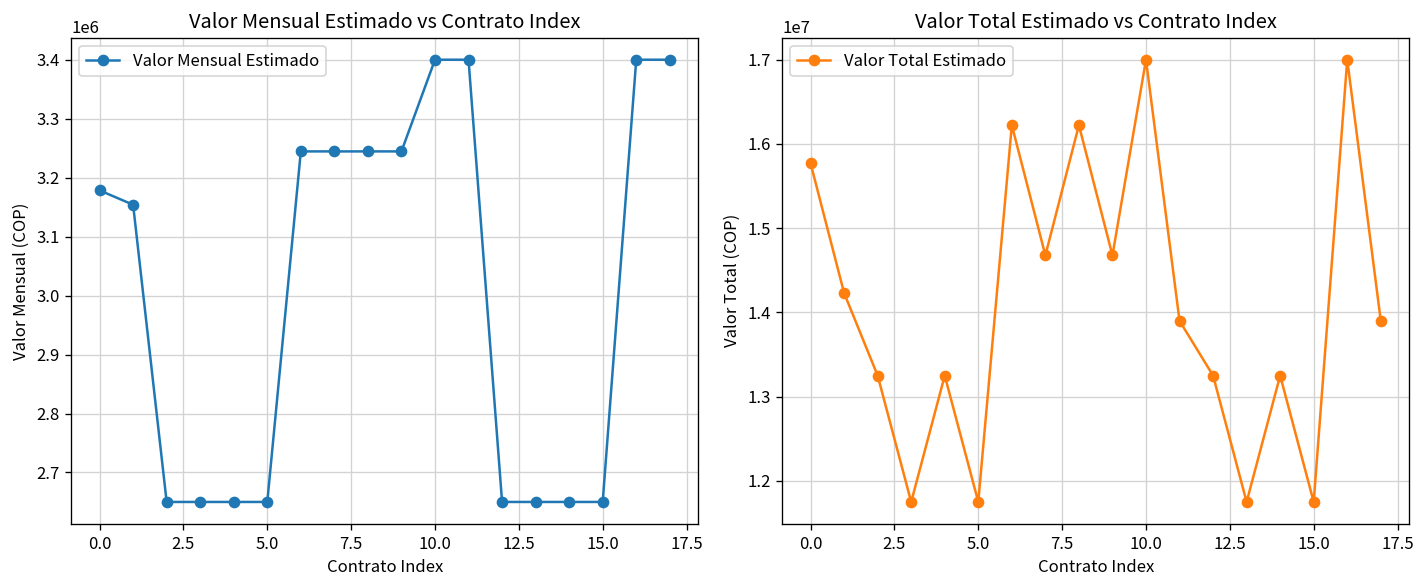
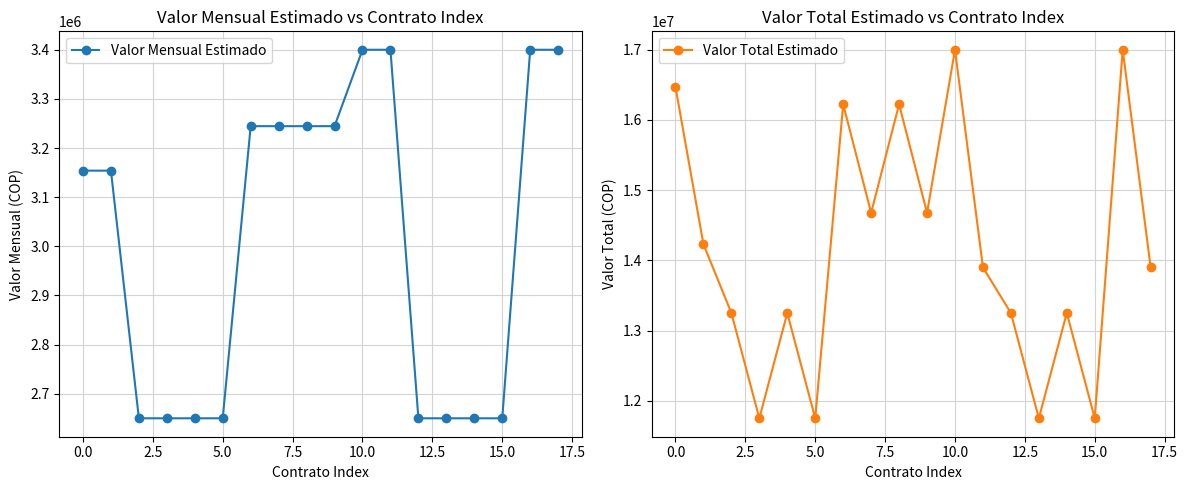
Valor Mensual Estimado vs Contrato Index, 0.0: 3180000 -> 3150000
Valor Total Estimado vs Contrato Index, 0.0: 15800000 -> 16500000
